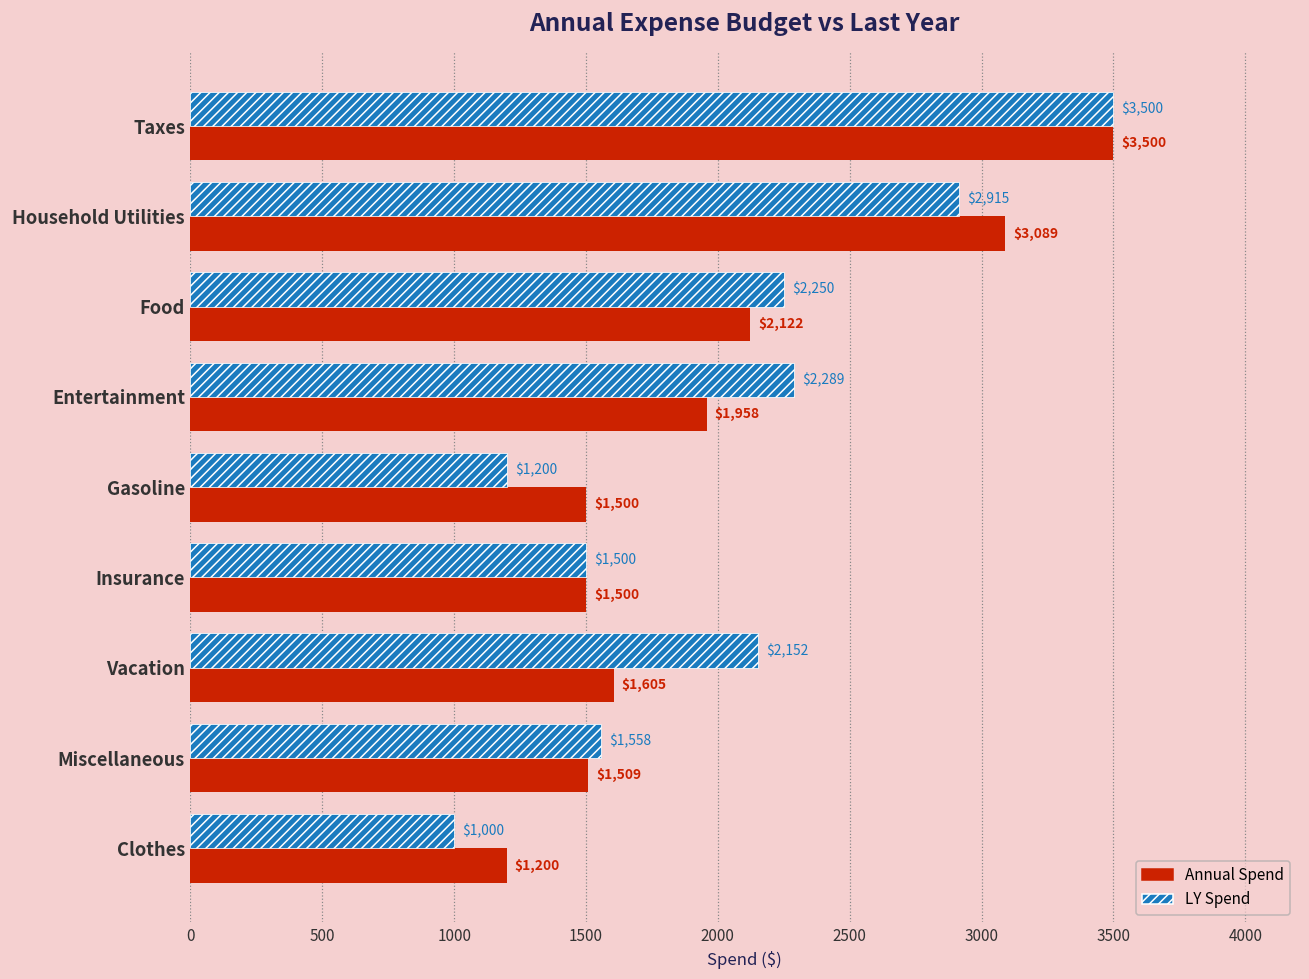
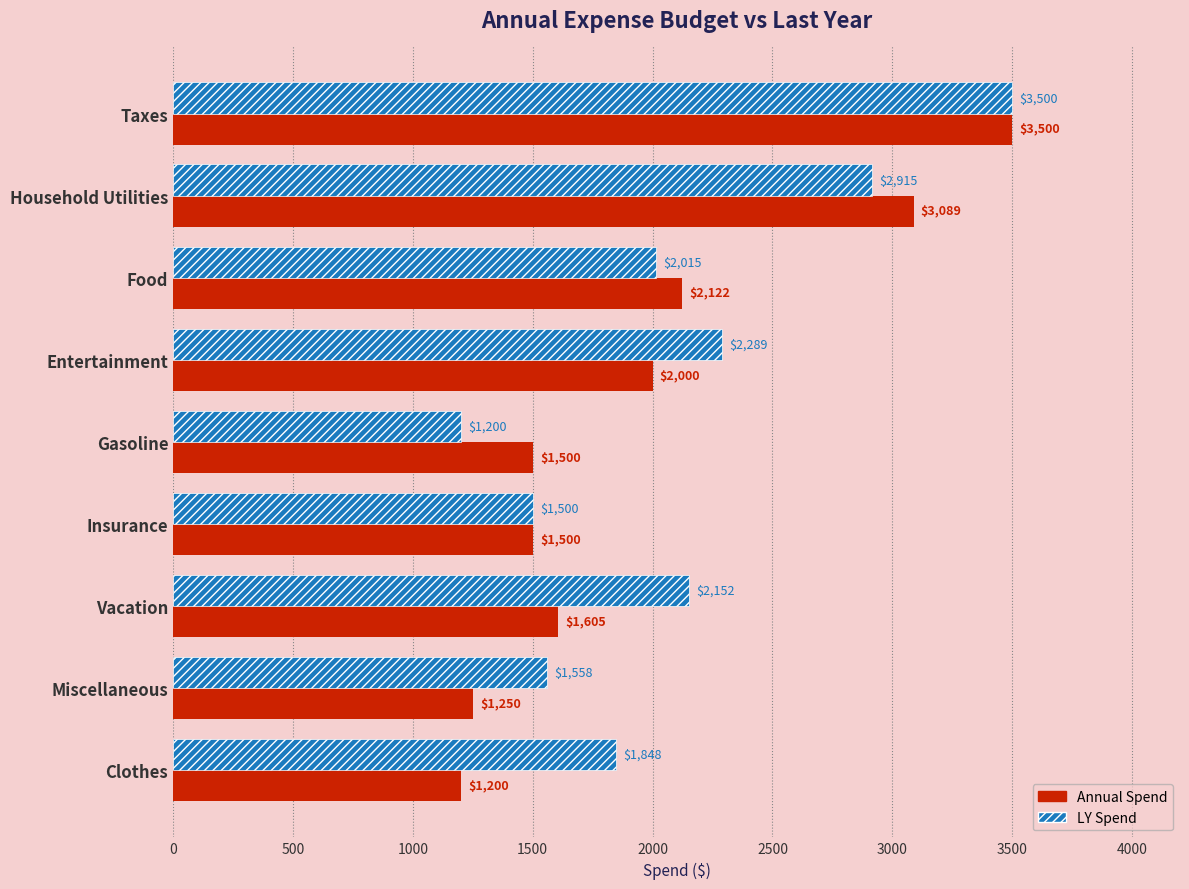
LY Spend, Food: $2,250 -> $2,015
Annual Spend, Entertainment: $1,958 -> $2,000
Annual Spend, Miscellaneous: $1,509 -> $1,250
LY Spend, Clothes: $1,000 -> $1,848
